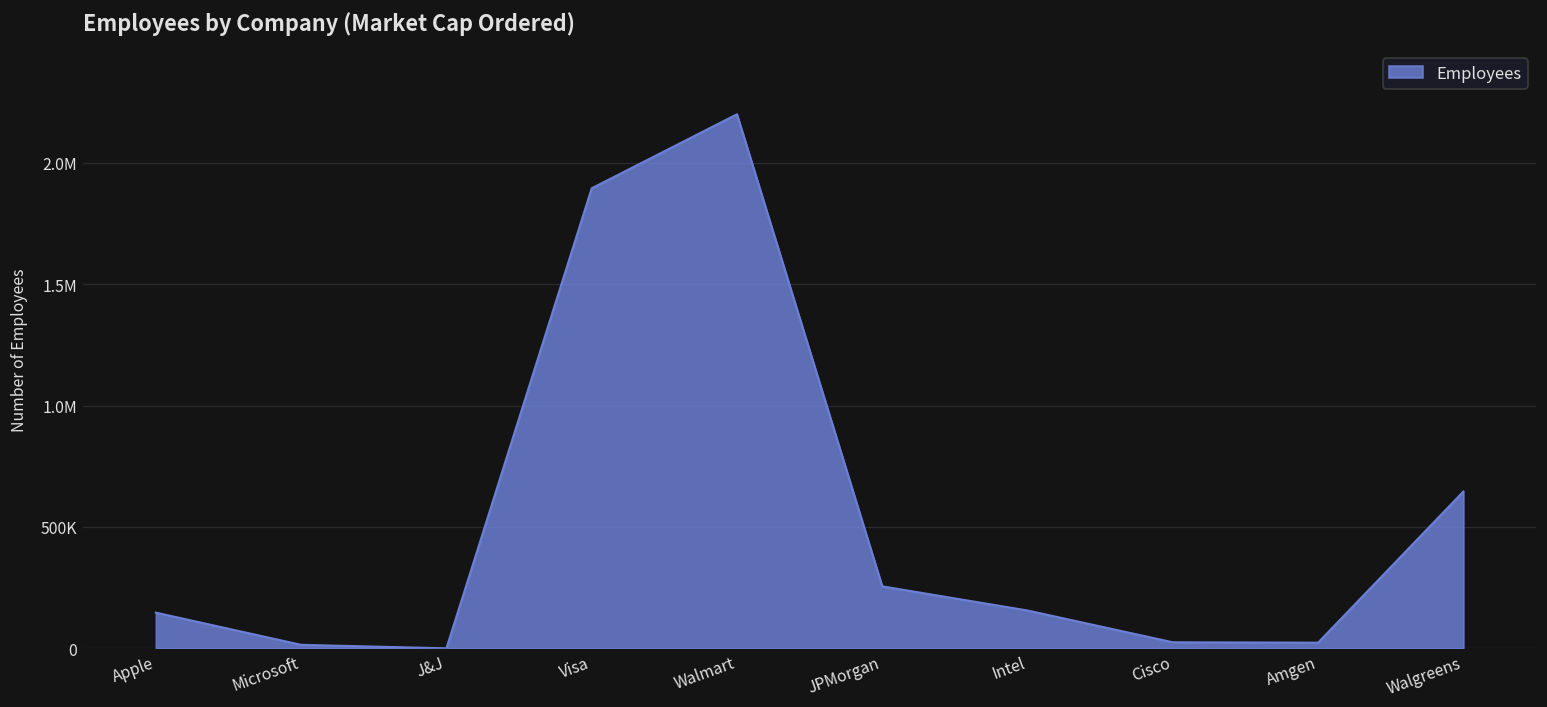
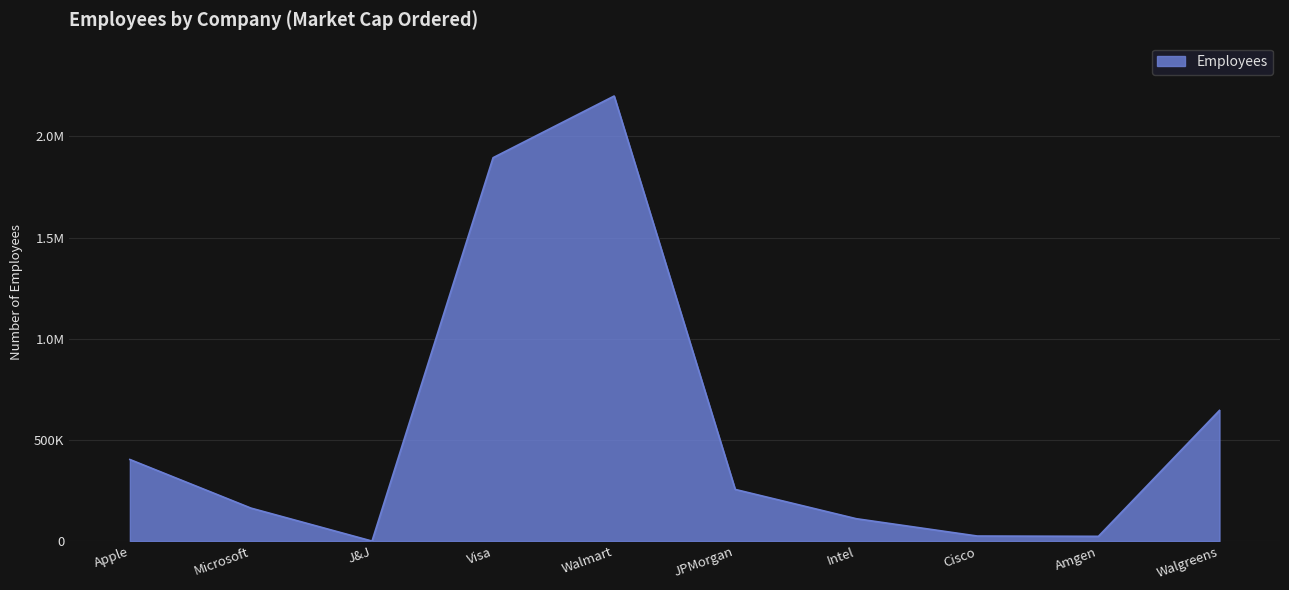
Apple: 150000 -> 400000
Microsoft: 10000 -> 160000
Intel: 160000 -> 110000
